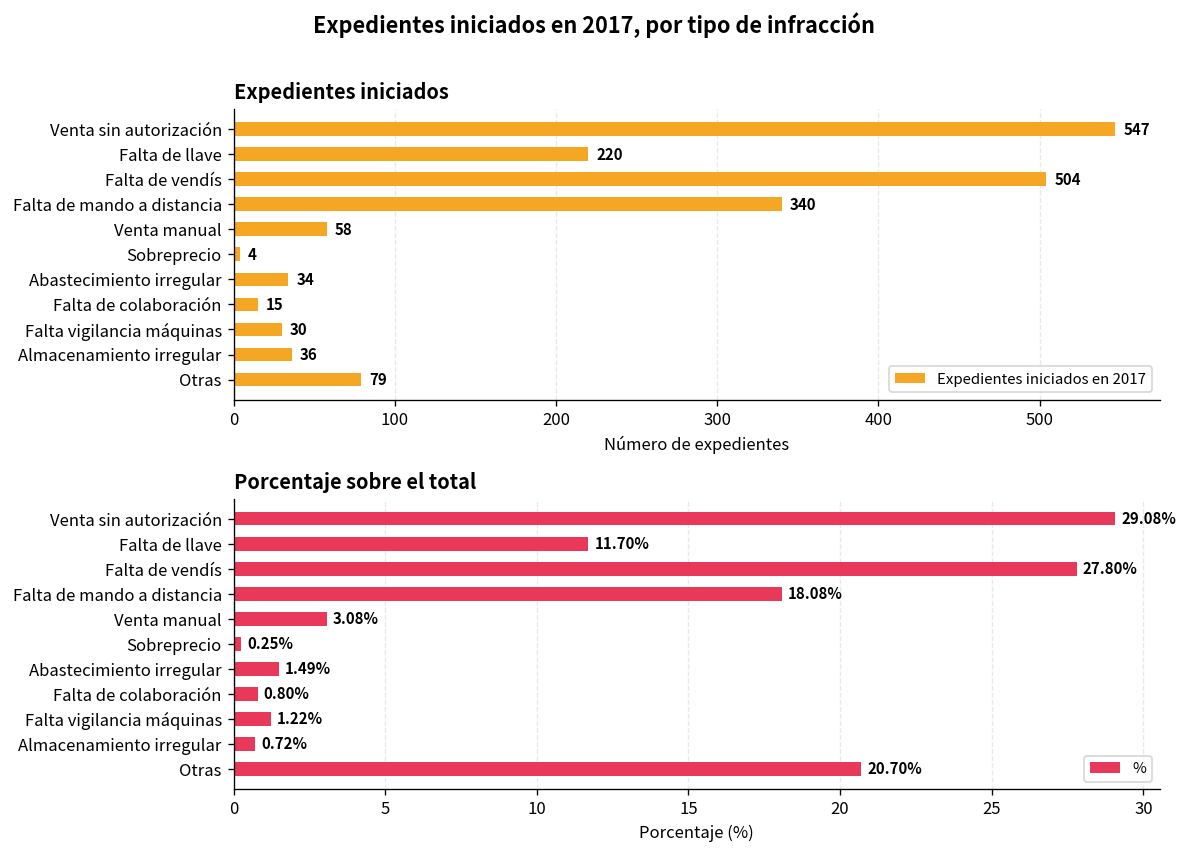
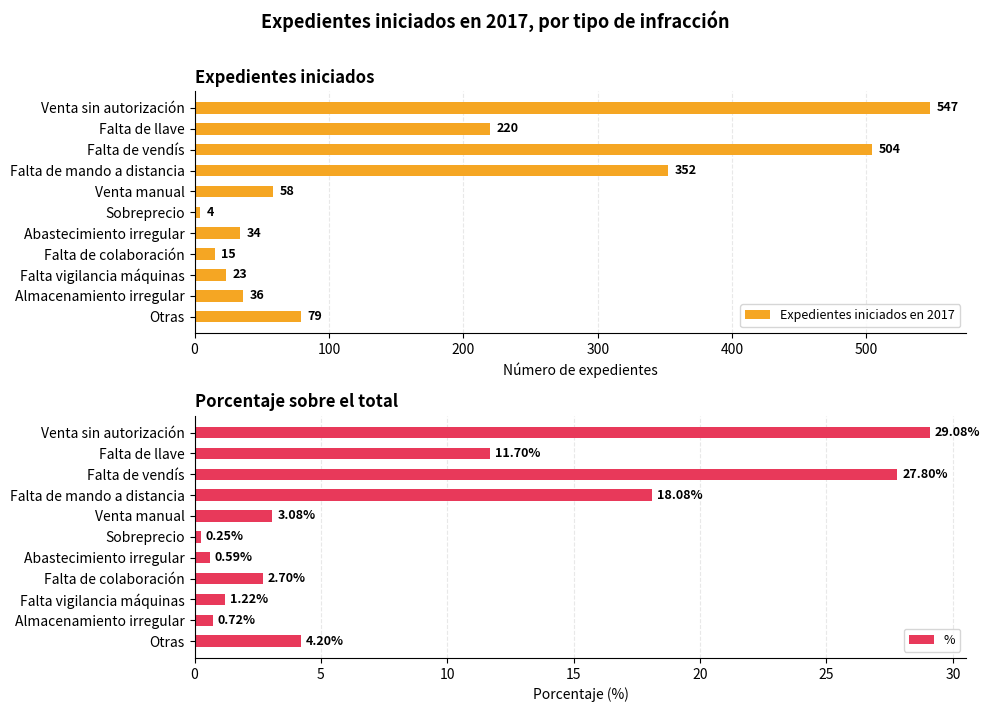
Expedientes iniciados, Falta de mando a distancia: 340 -> 352
Expedientes iniciados, Falta vigilancia máquinas: 30 -> 23
Porcentaje sobre el total, Abastecimiento irregular: 1.49% -> 0.59%
Porcentaje sobre el total, Falta de colaboración: 0.80% -> 2.70%
Porcentaje sobre el total, Otras: 20.70% -> 4.20%
